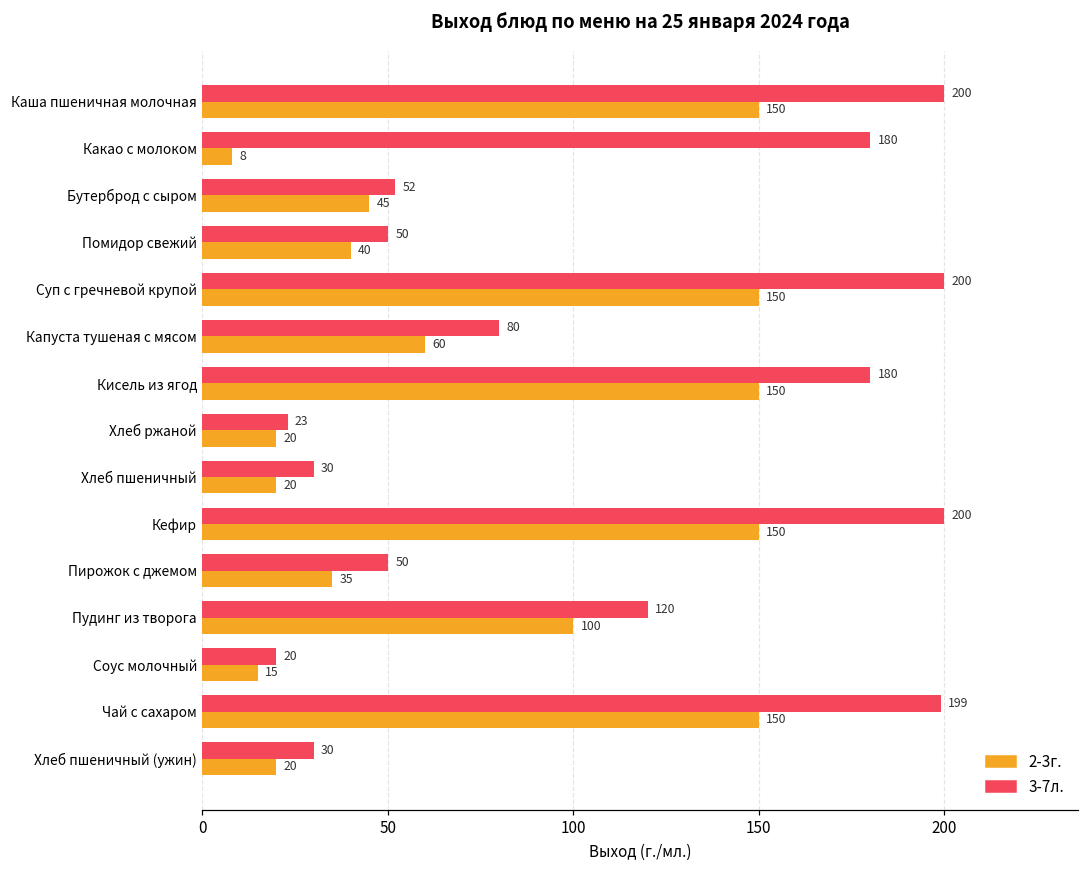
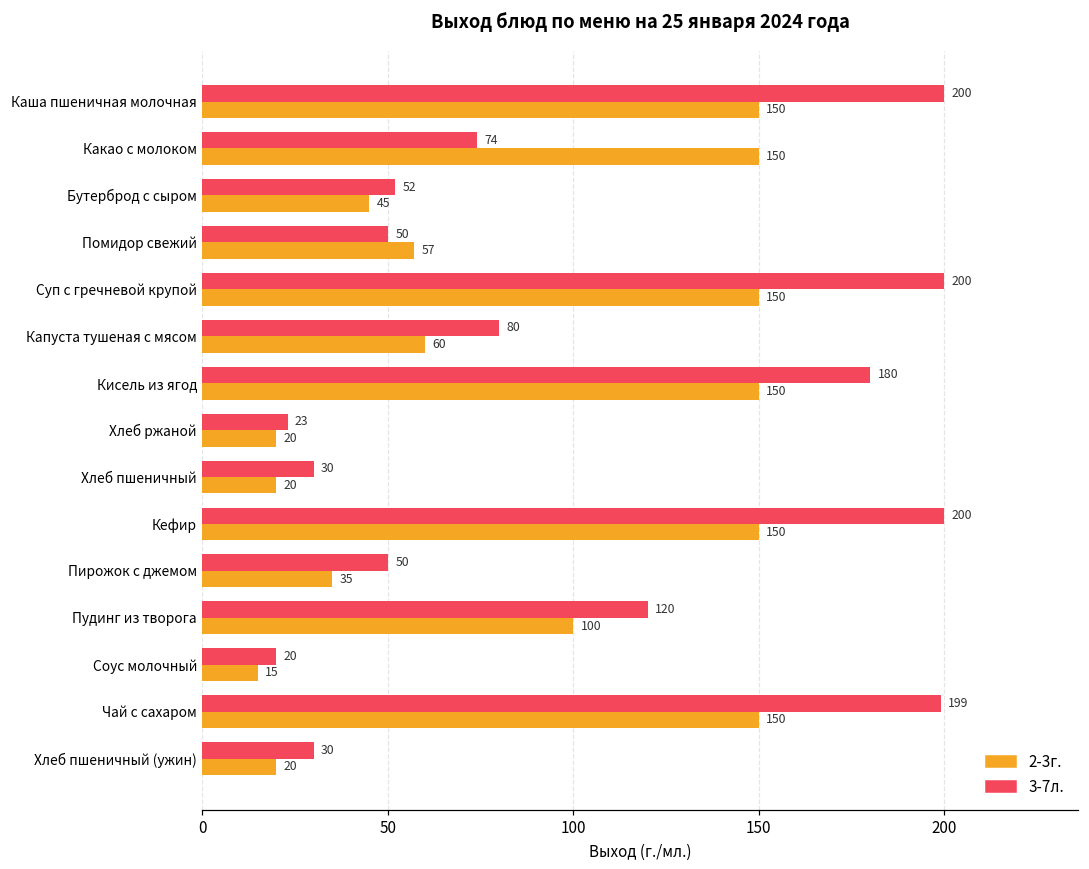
3-7л., Какао с молоком: 180 -> 74
2-3г., Какао с молоком: 8 -> 150
2-3г., Помидор свежий: 40 -> 57
